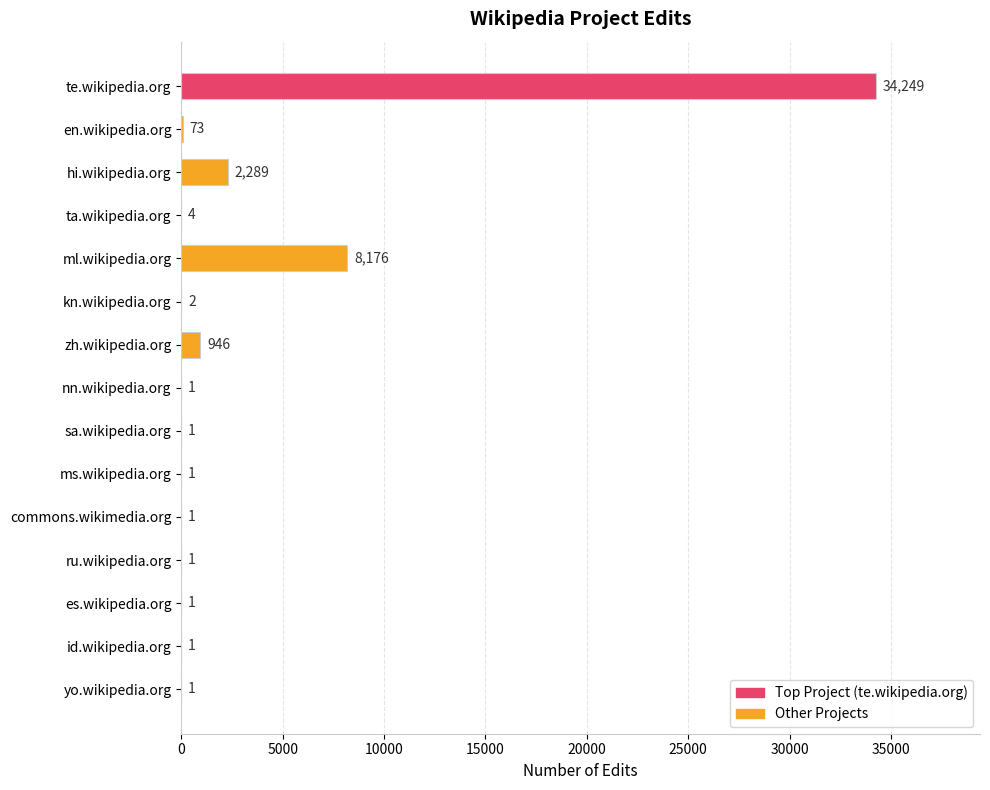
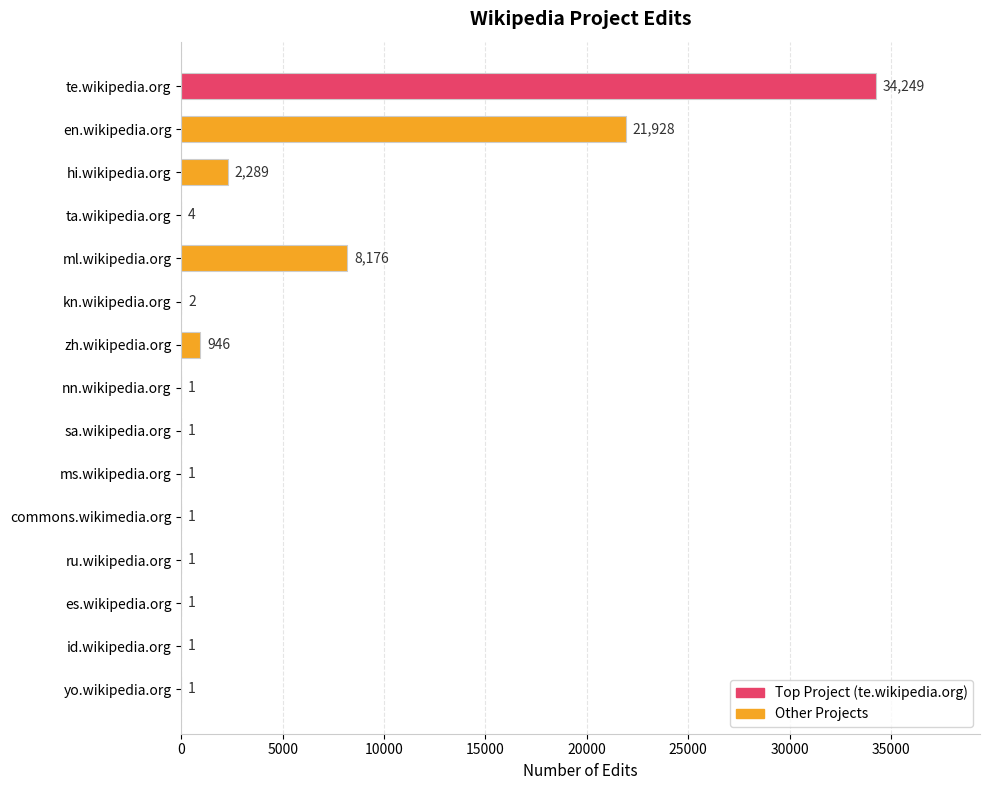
en.wikipedia.org: 73 -> 21,928
